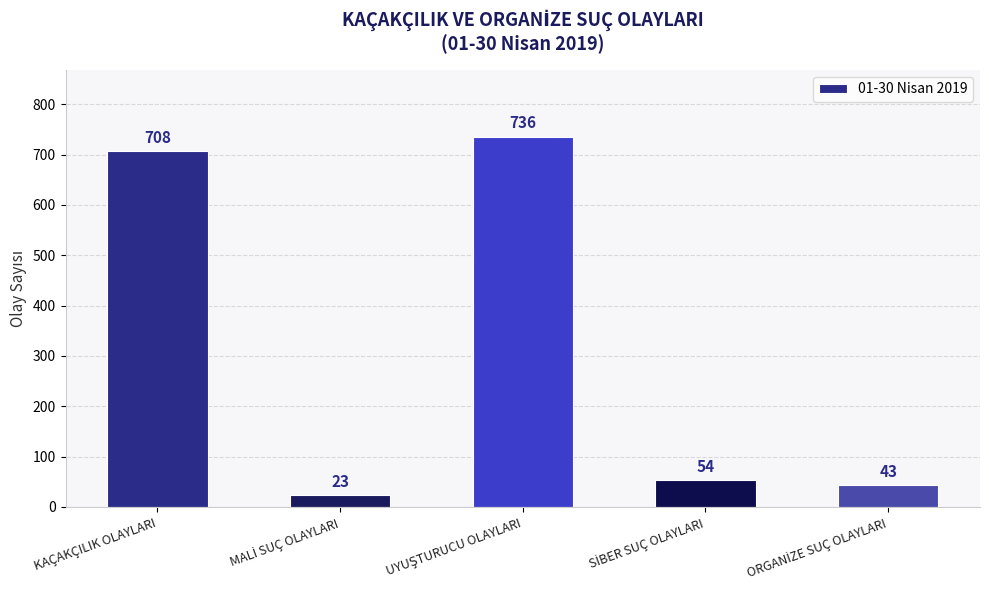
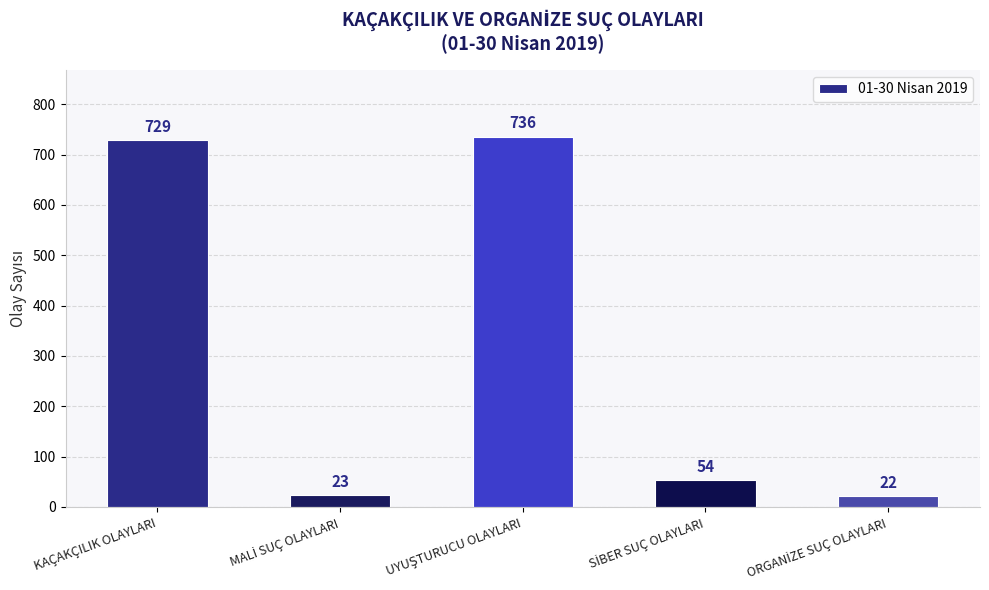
KAÇAKÇILIK OLAYLARI: 708 -> 729
ORGANİZE SUÇ OLAYLARI: 43 -> 22
